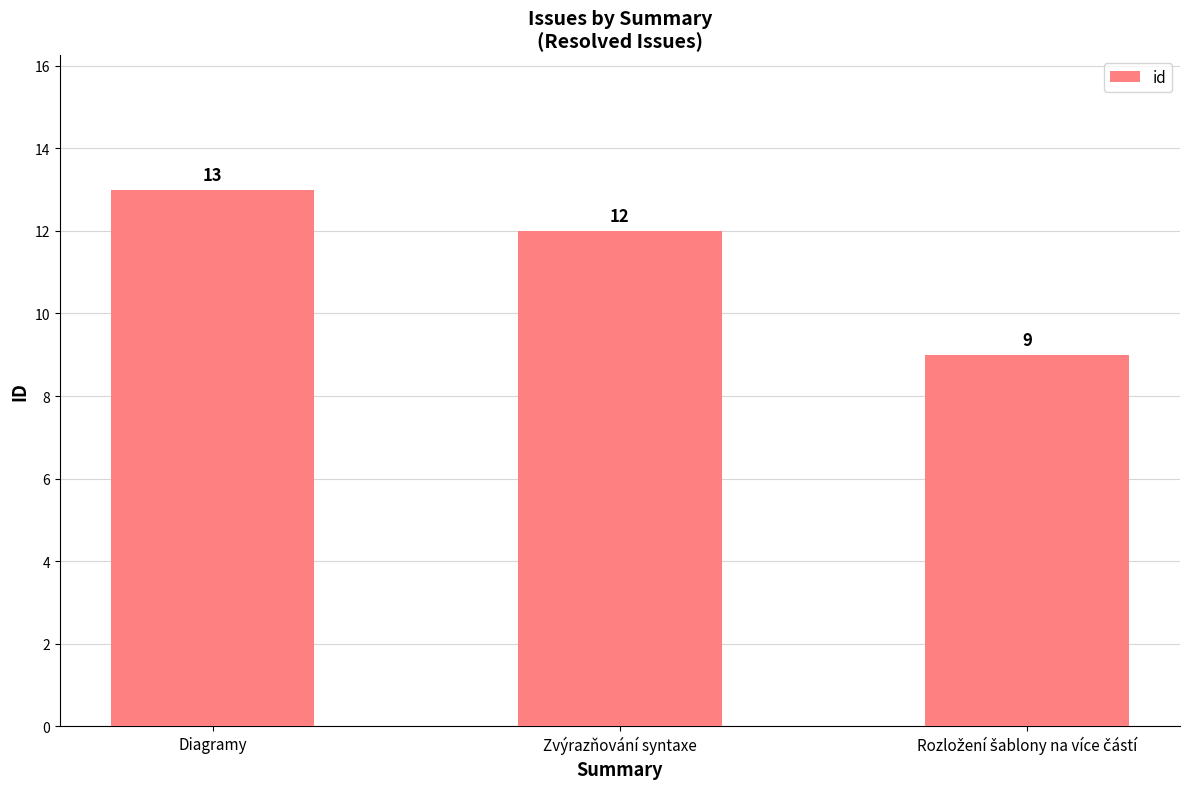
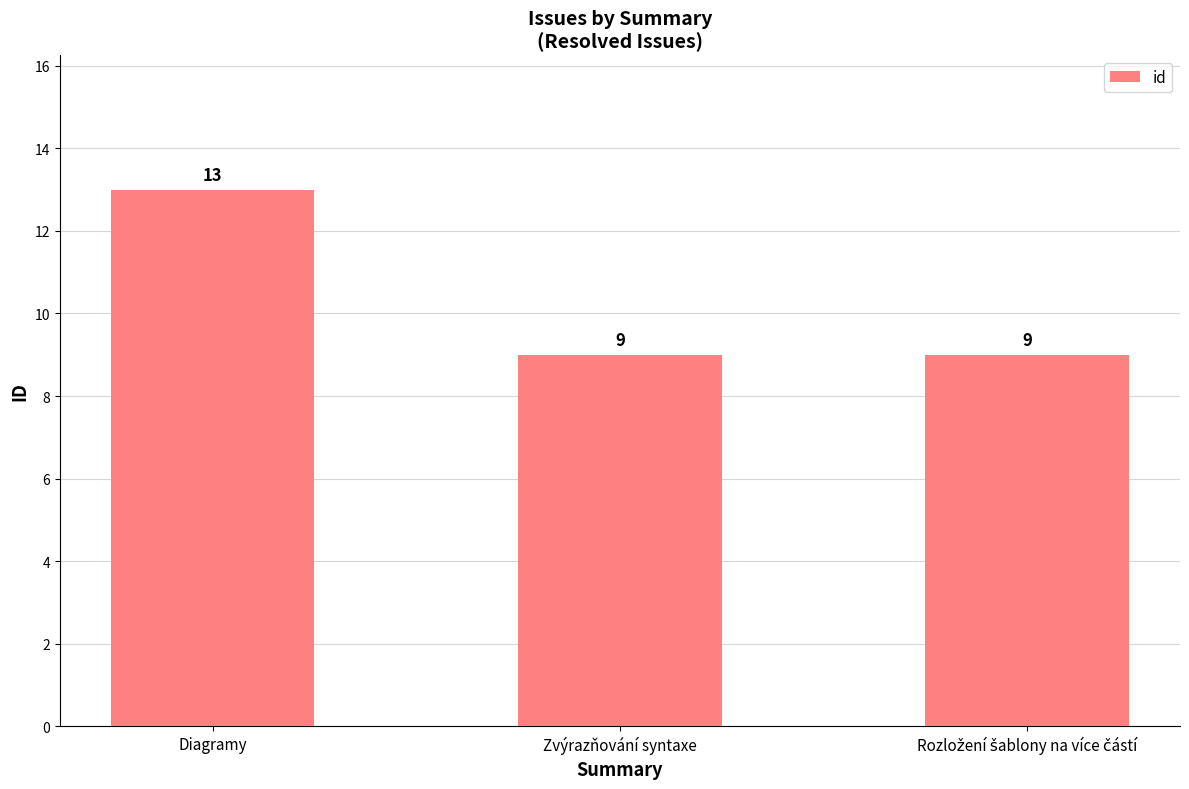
Zvýrazňování syntaxe: 12 -> 9
